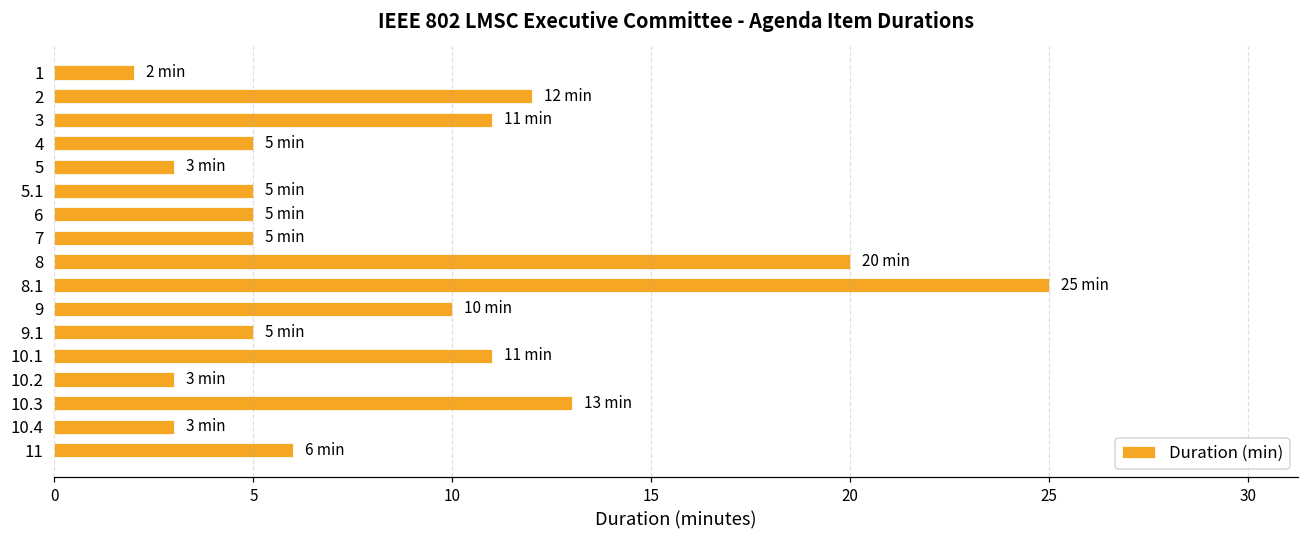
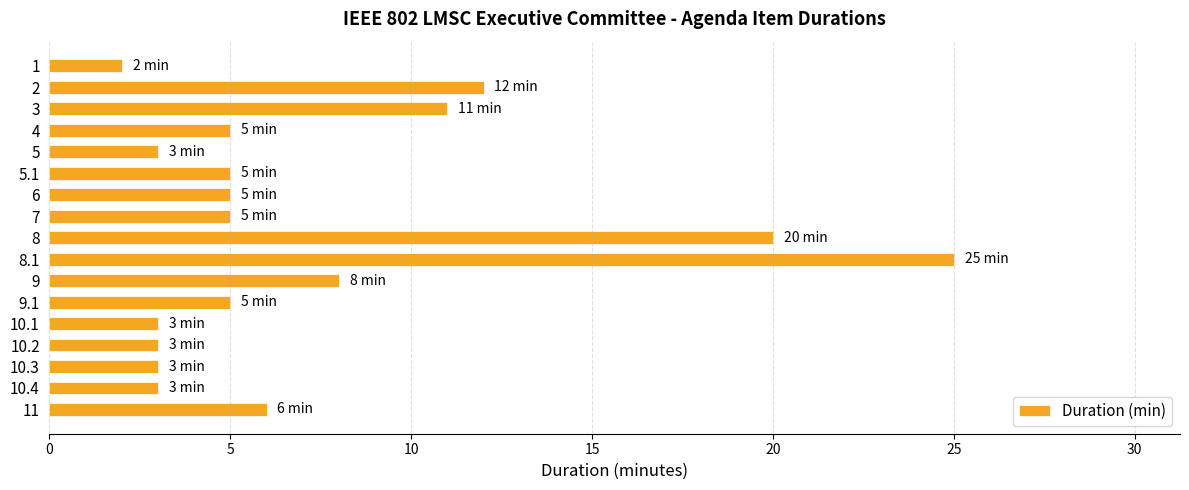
9: 10 -> 8
10.1: 11 -> 3
10.3: 13 -> 3
